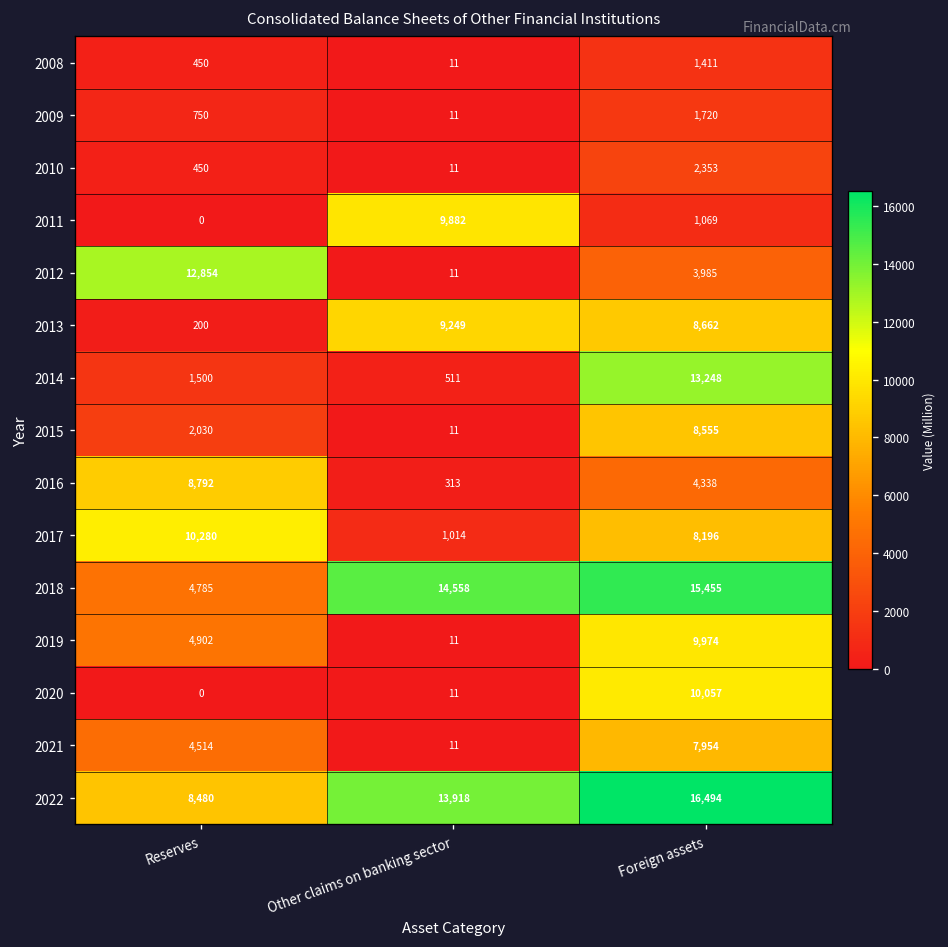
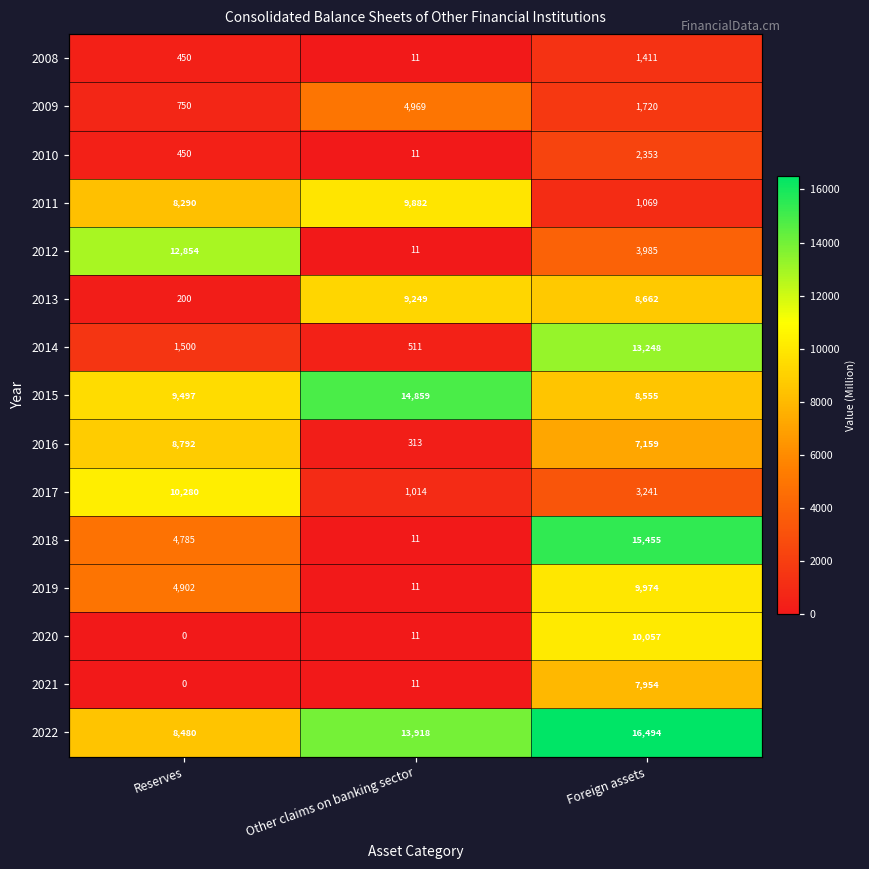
2009, Other claims on banking sector: 11 -> 4,969
2011, Reserves: 0 -> 8,290
2015, Reserves: 2,030 -> 9,497
2015, Other claims on banking sector: 11 -> 14,859
2016, Foreign assets: 4,338 -> 7,159
2017, Foreign assets: 8,196 -> 3,241
2018, Other claims on banking sector: 14,558 -> 11
2021, Reserves: 4,514 -> 0
